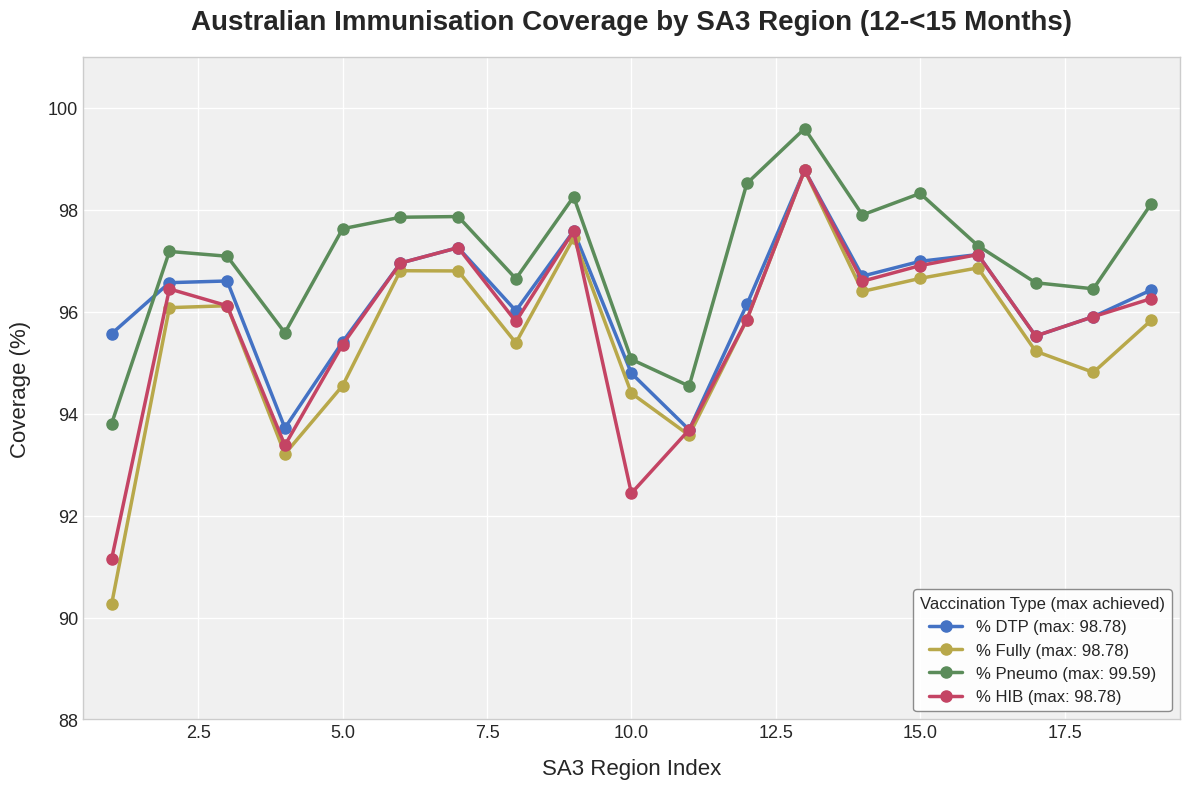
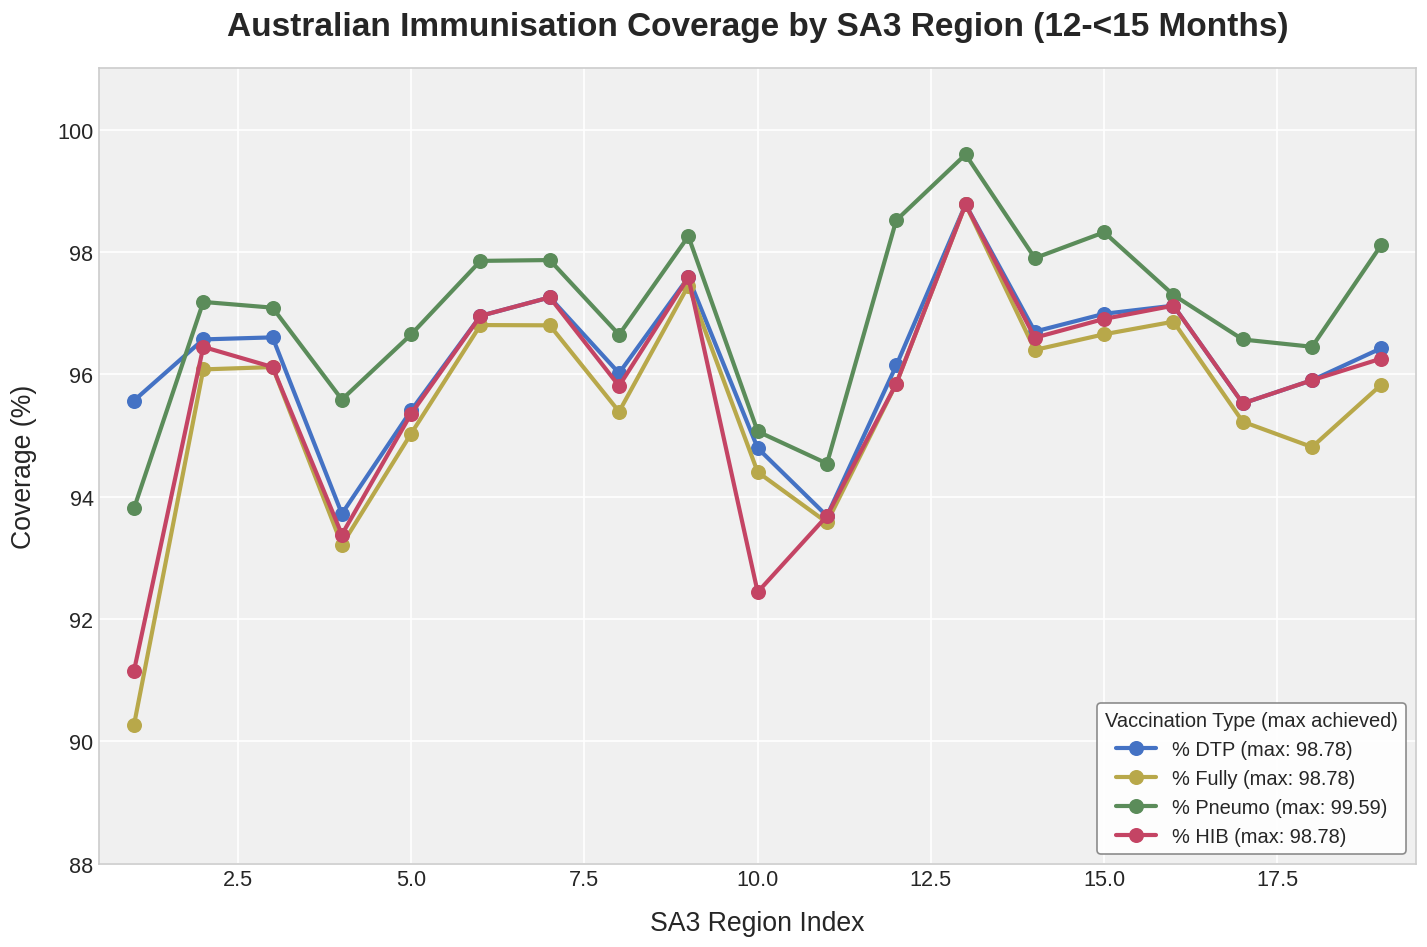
% Fully (max: 98.78), 5.0: 94.5 -> 95.0
% Pneumo (max: 99.59), 5.0: 97.6 -> 96.7
